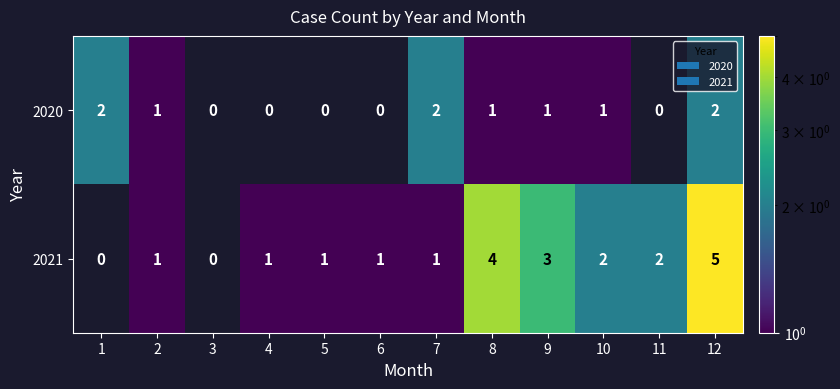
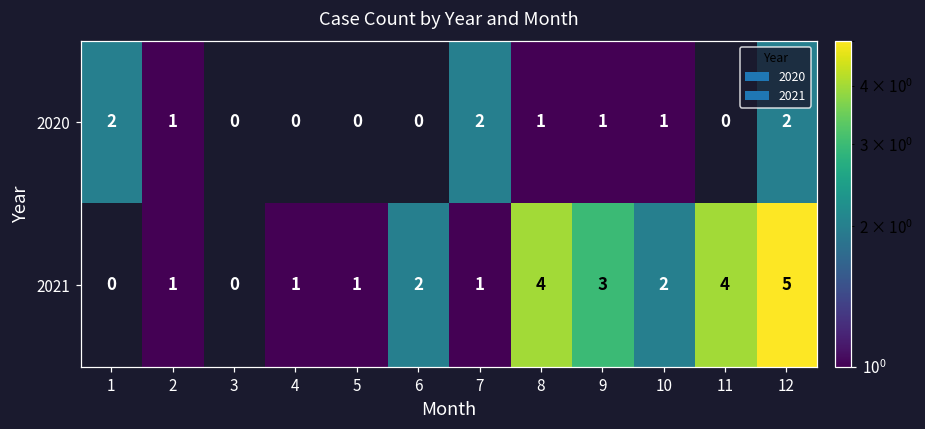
2021, 6: 1 -> 2
2021, 11: 2 -> 4
